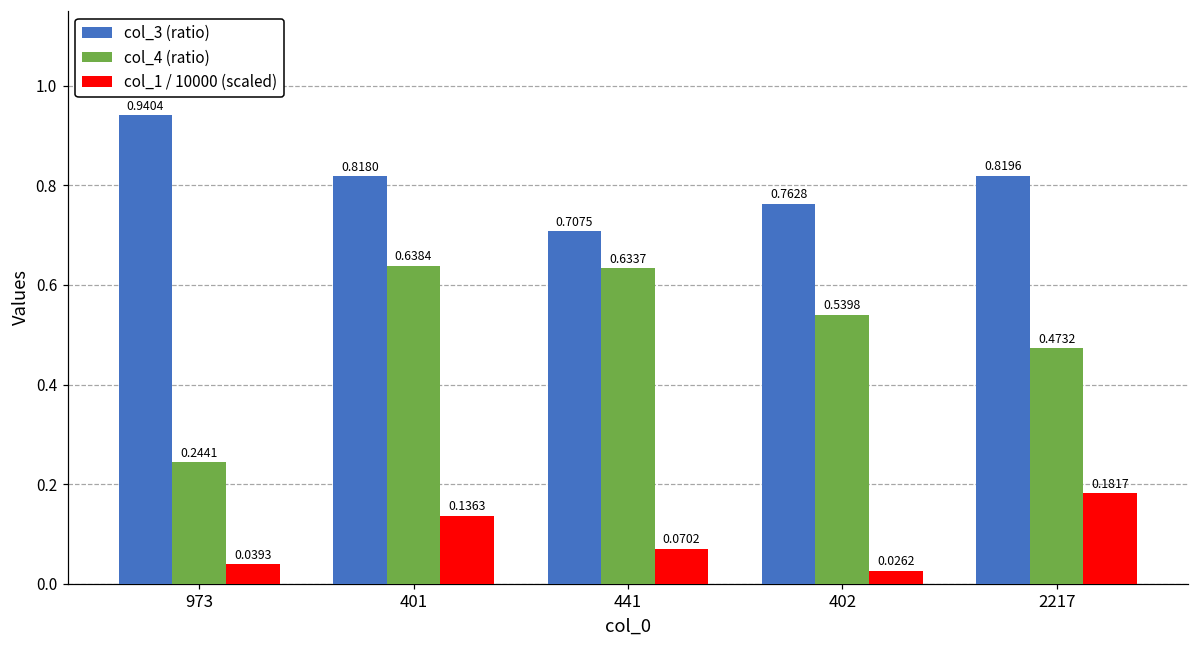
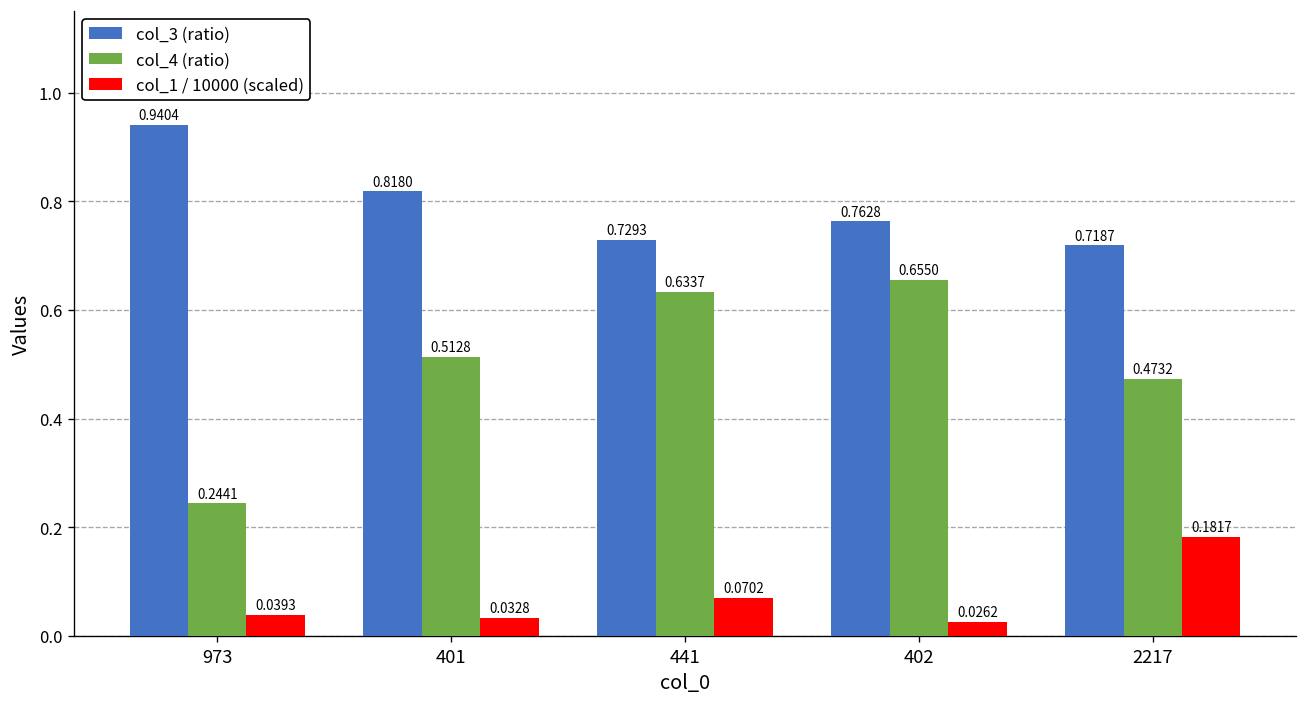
col_4 (ratio), 401: 0.6384 -> 0.5128
col_1 / 10000 (scaled), 401: 0.1363 -> 0.0328
col_3 (ratio), 441: 0.7075 -> 0.7293
col_4 (ratio), 402: 0.5398 -> 0.6550
col_3 (ratio), 2217: 0.8196 -> 0.7187
